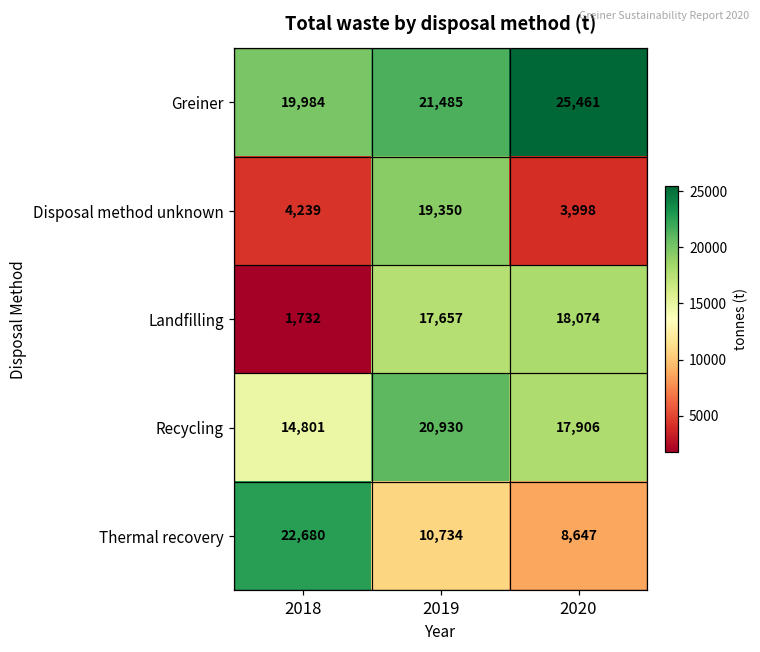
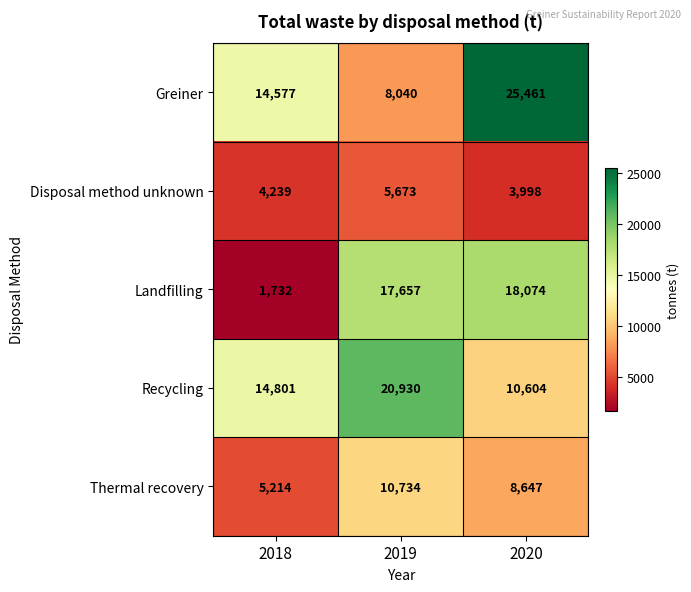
Greiner, 2018: 19,984 -> 14,577
Greiner, 2019: 21,485 -> 8,040
Disposal method unknown, 2019: 19,350 -> 5,673
Recycling, 2020: 17,906 -> 10,604
Thermal recovery, 2018: 22,680 -> 5,214
